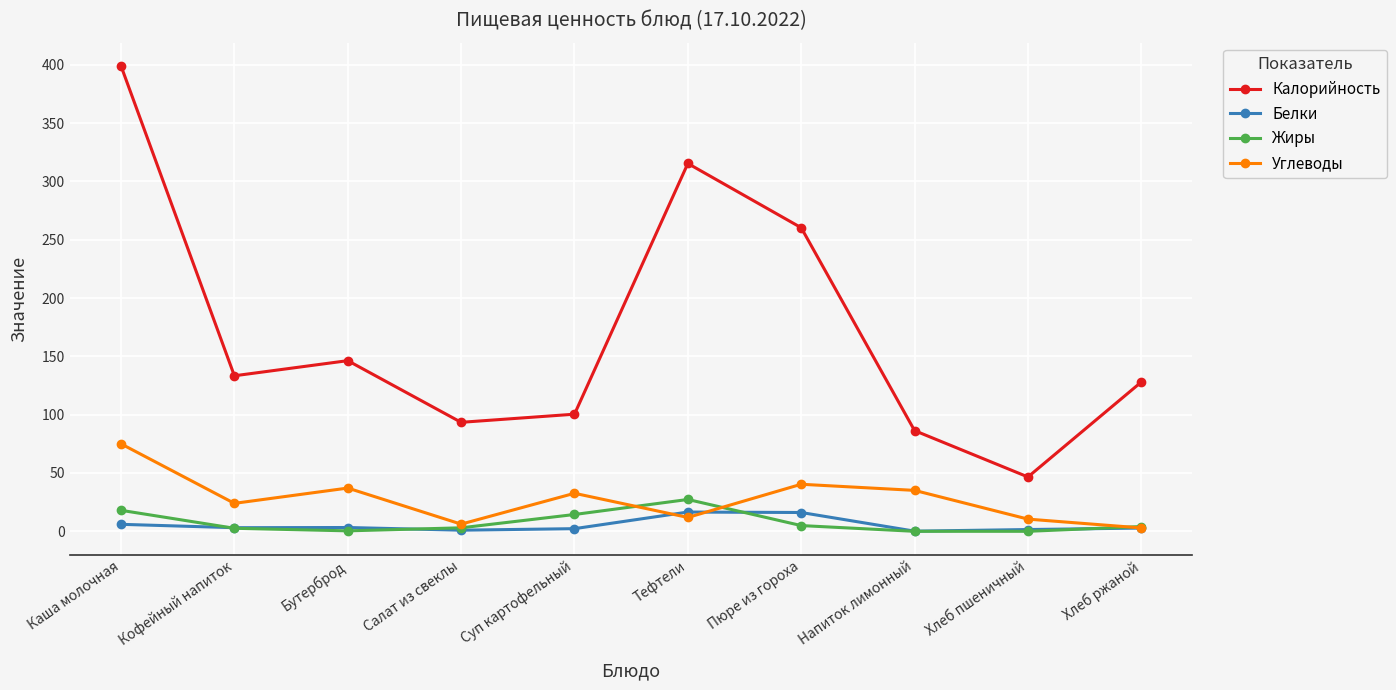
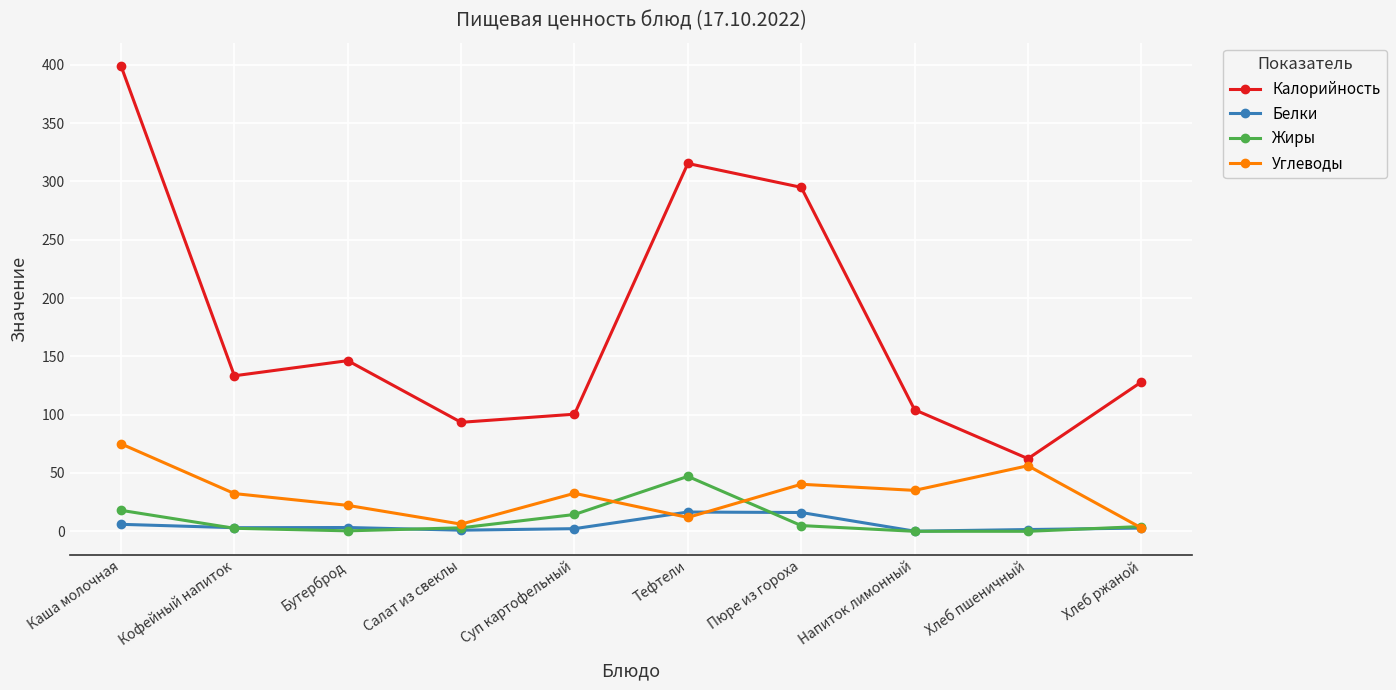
Углеводы, Кофейный напиток: 24 -> 32
Углеводы, Бутерброд: 37 -> 22
Жиры, Тефтели: 27 -> 47
Калорийность, Пюре из гороха: 260 -> 295
Калорийность, Напиток лимонный: 86 -> 104
Калорийность, Хлеб пшеничный: 47 -> 62
Углеводы, Хлеб пшеничный: 10 -> 56
